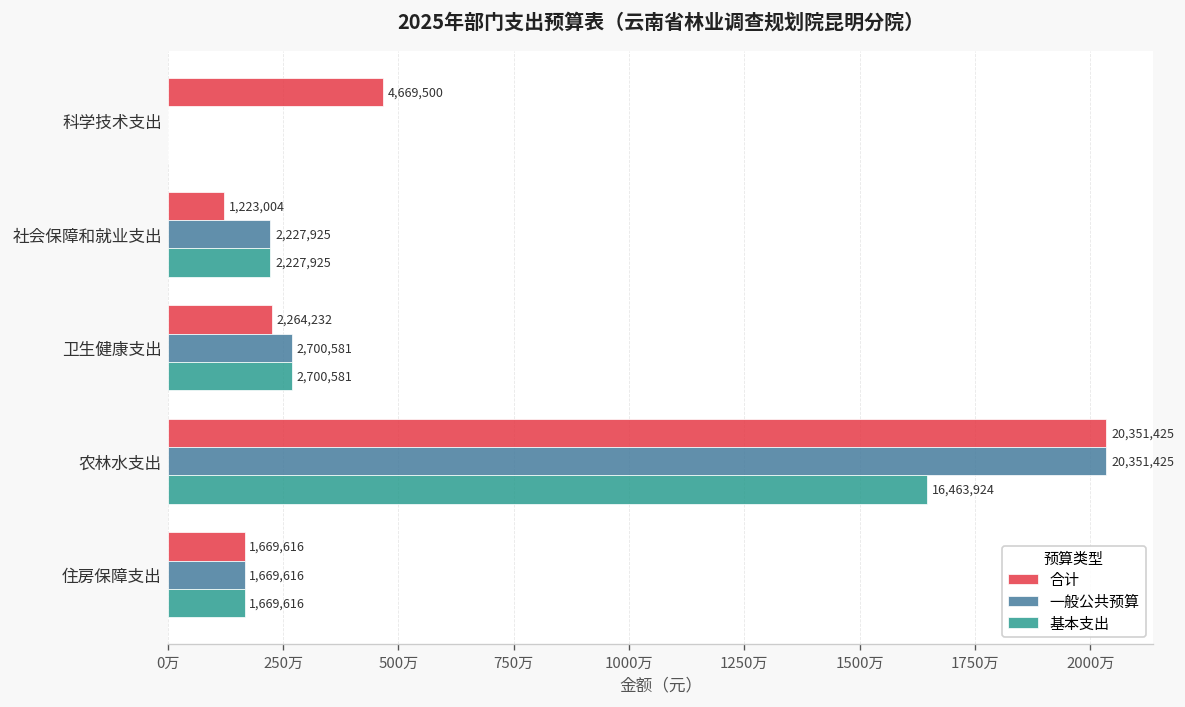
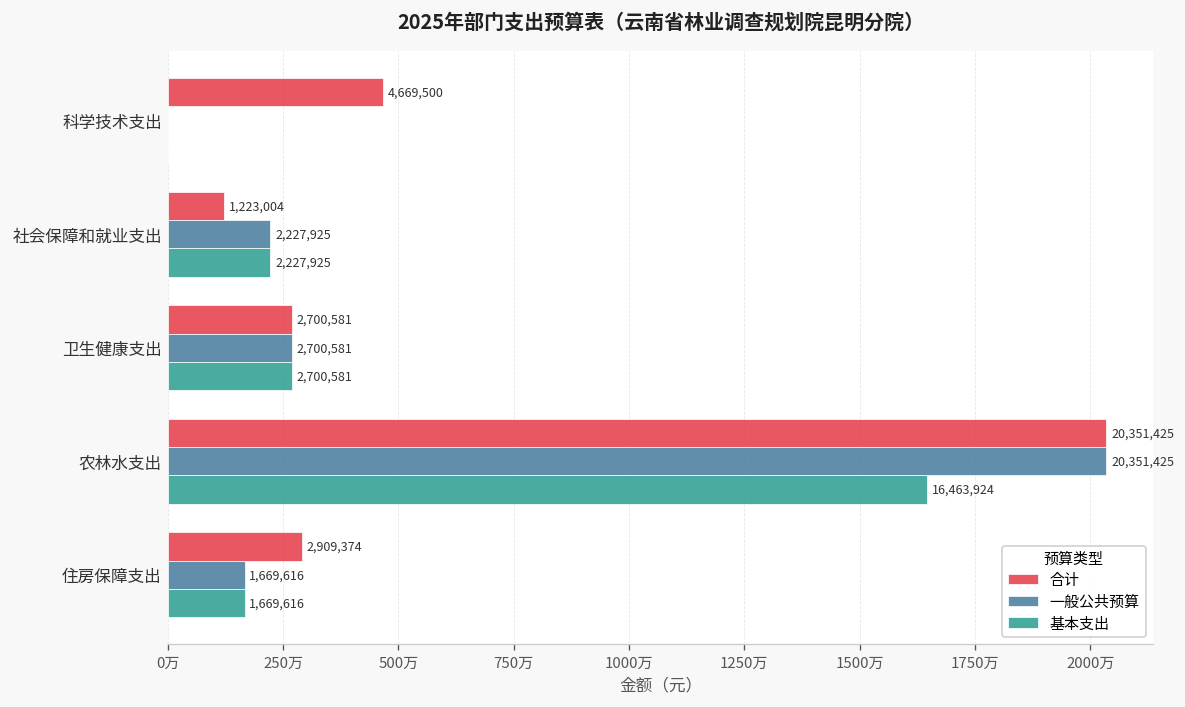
合计, 卫生健康支出: 2,264,232 -> 2,700,581
合计, 住房保障支出: 1,669,616 -> 2,909,374
